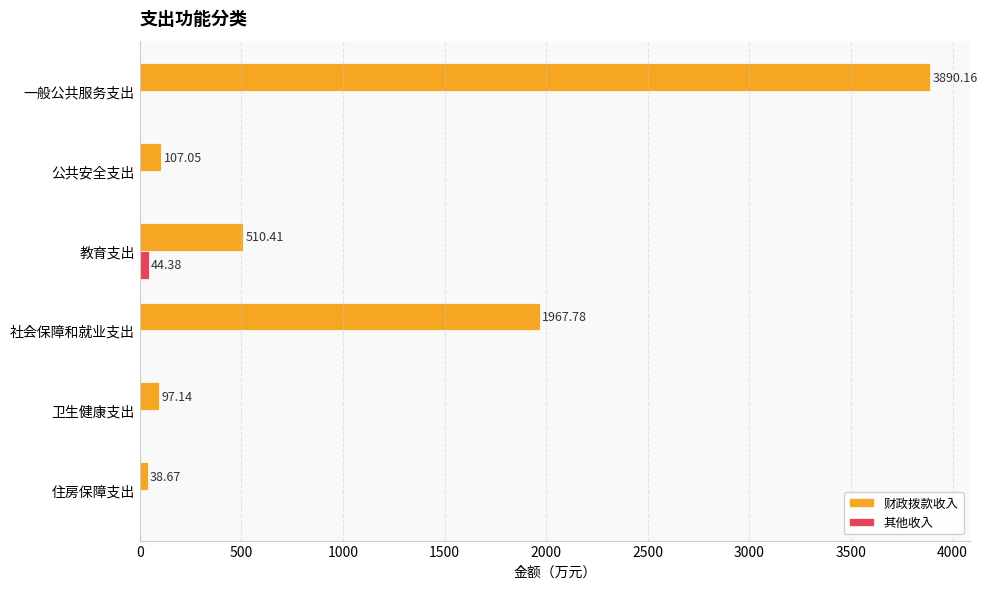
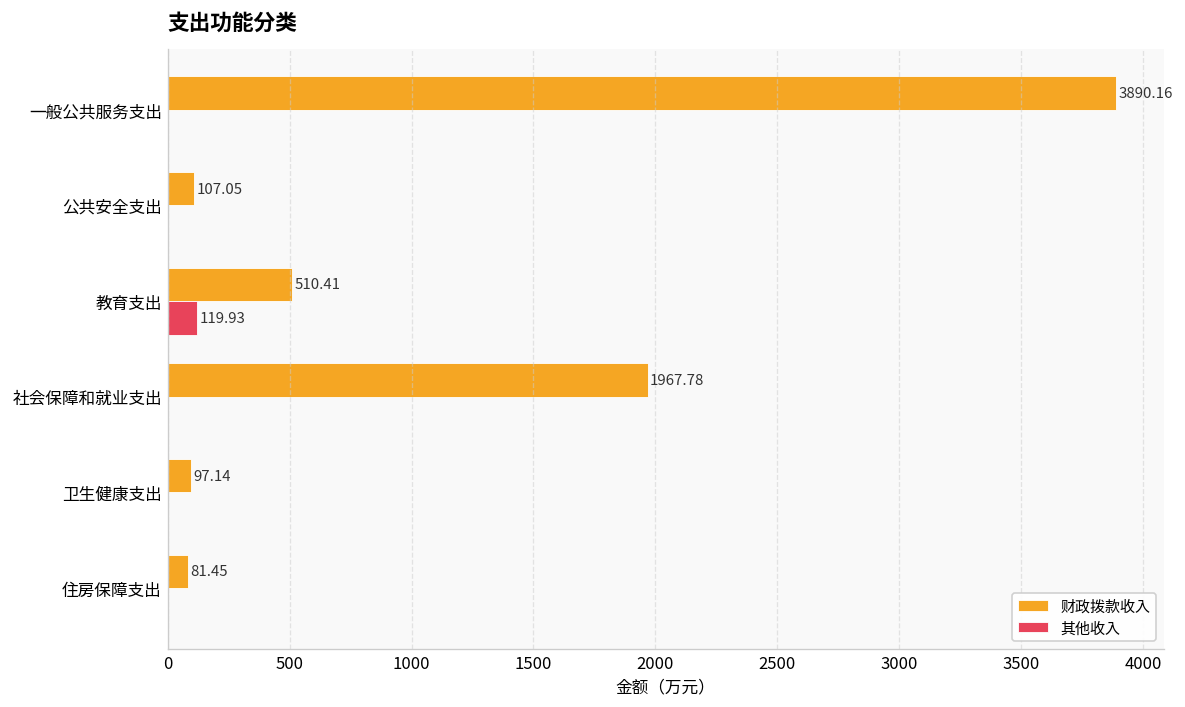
其他收入, 教育支出: 44.38 -> 119.93
财政拨款收入, 住房保障支出: 38.67 -> 81.45
